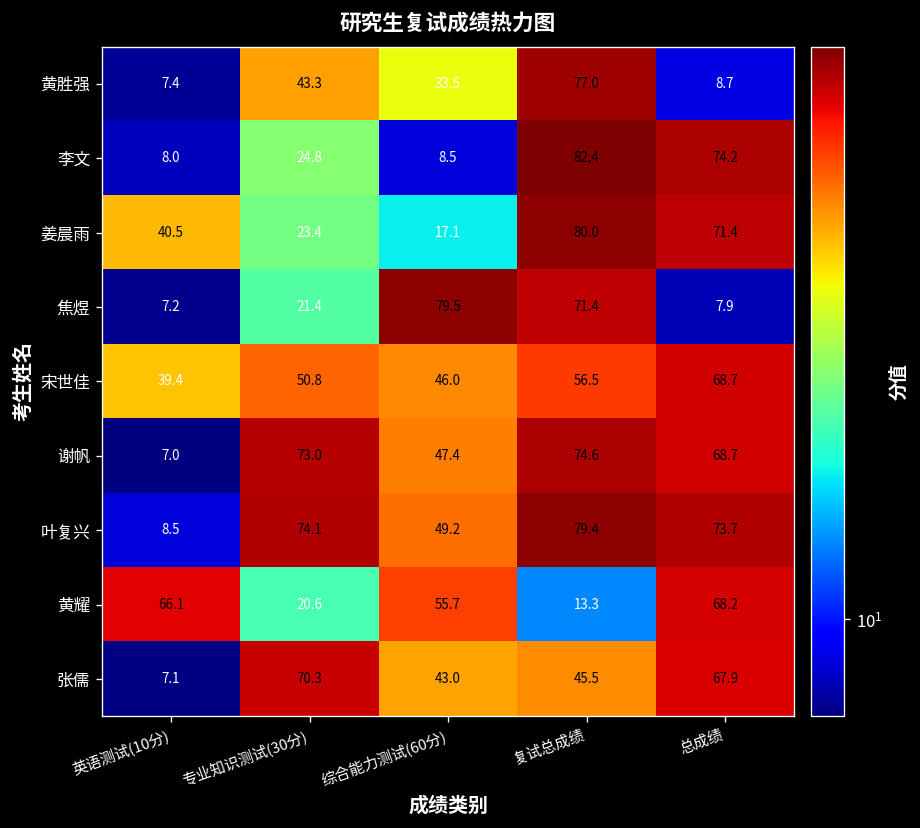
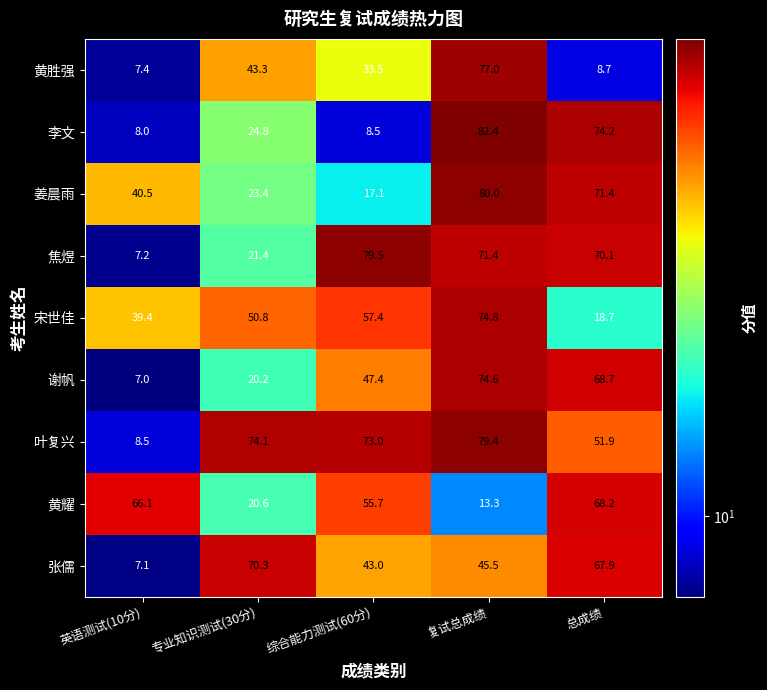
焦煜, 总成绩: 7.9 -> 70.1
宋世佳, 综合能力测试(60分): 46.0 -> 57.4
宋世佳, 复试总成绩: 56.5 -> 74.8
宋世佳, 总成绩: 68.7 -> 18.7
谢帆, 专业知识测试(30分): 73.0 -> 20.2
叶复兴, 综合能力测试(60分): 49.2 -> 73.0
叶复兴, 总成绩: 73.7 -> 51.9
